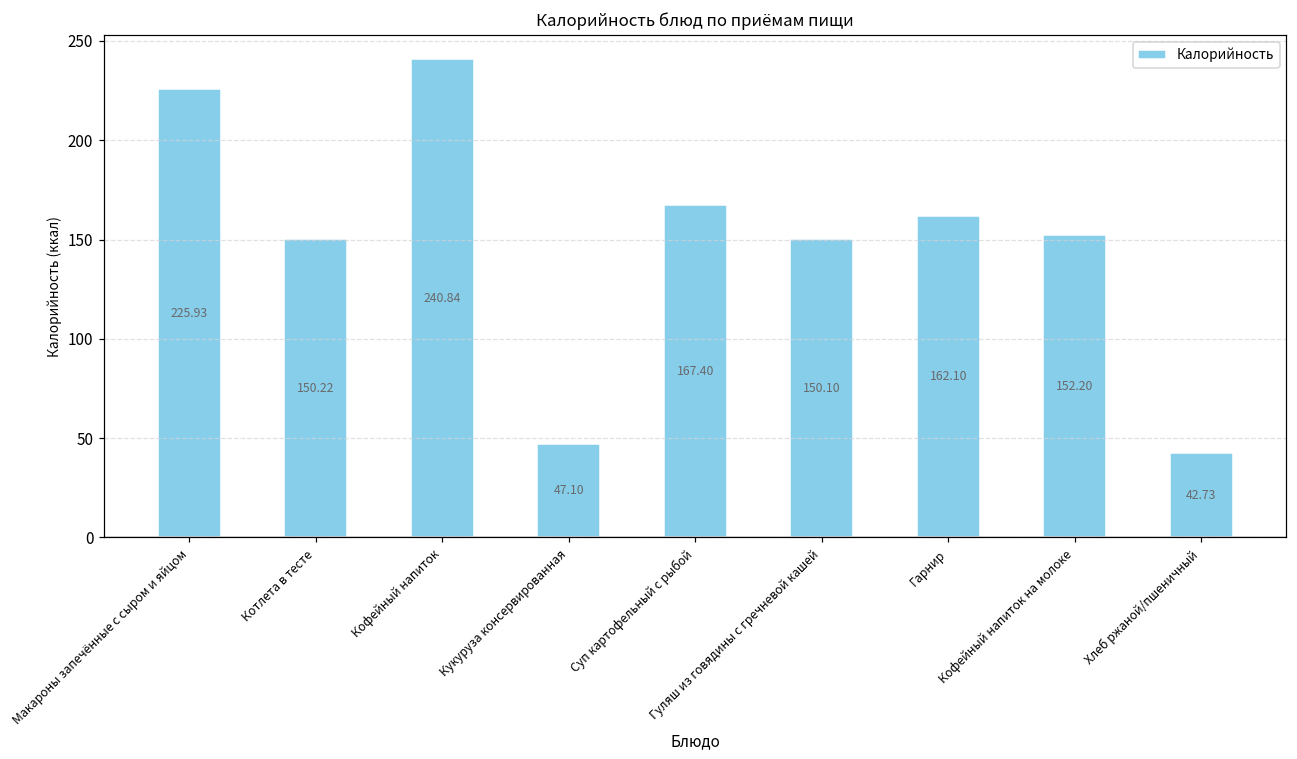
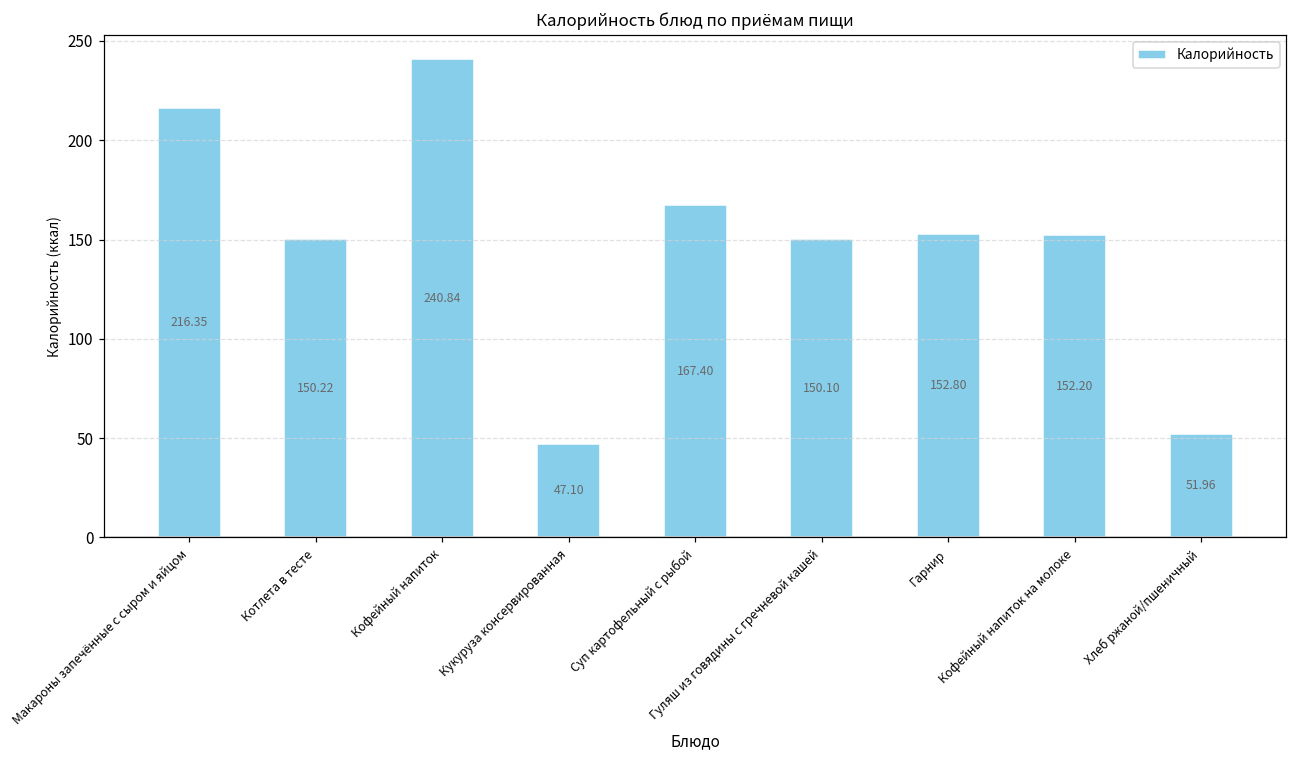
Макароны запечённые с сыром и яйцом: 225.93 -> 216.35
Гарнир: 162.10 -> 152.80
Хлеб ржаной/пшеничный: 42.73 -> 51.96
